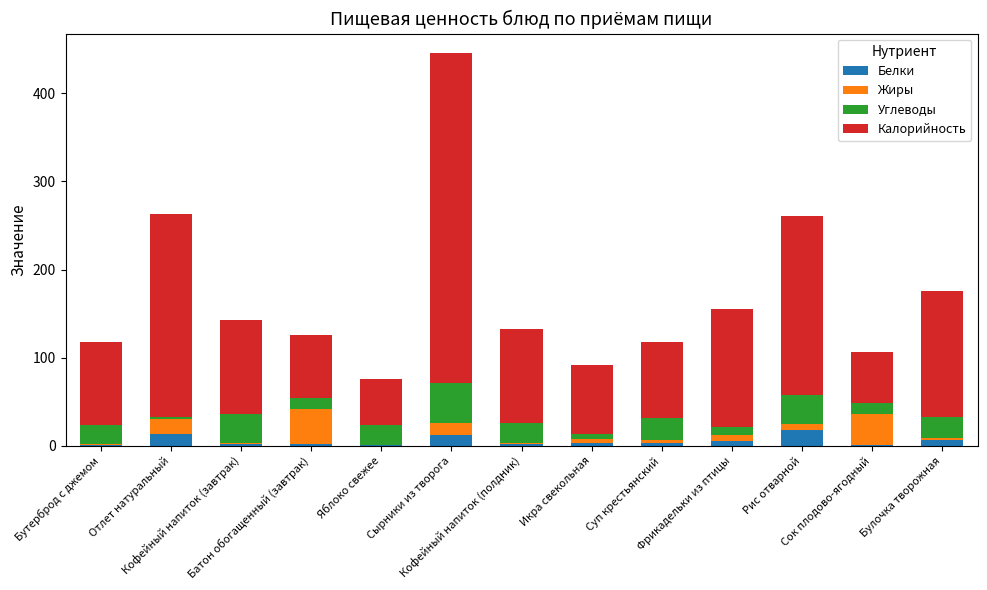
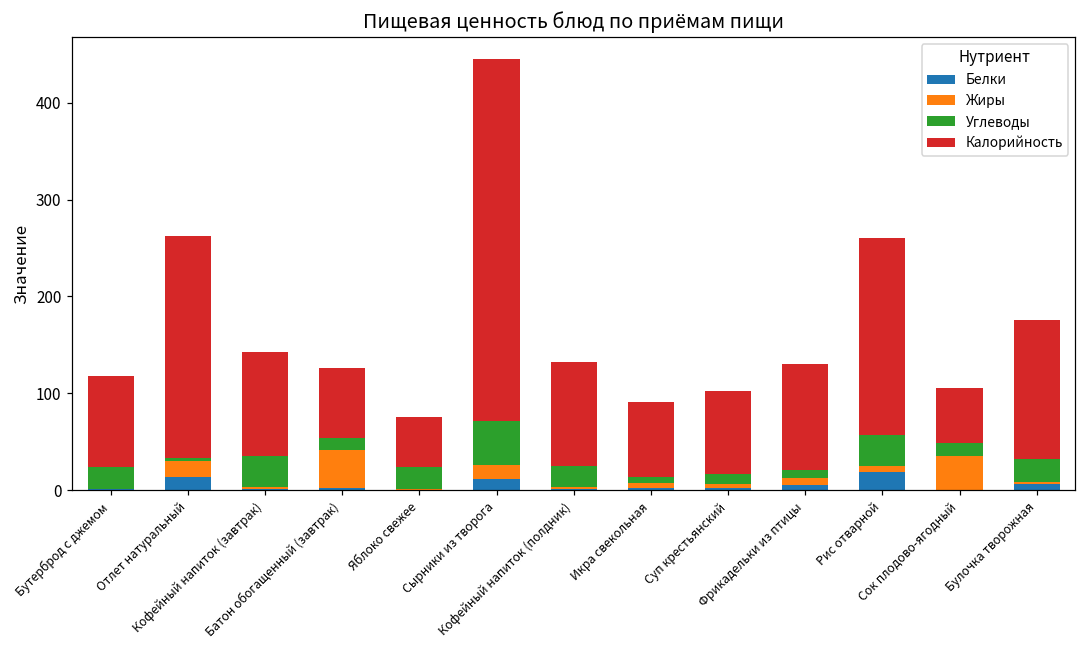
Углеводы, Суп крестьянский: 30 -> 10
Калорийность, Фрикадельки из птицы: 130 -> 110
